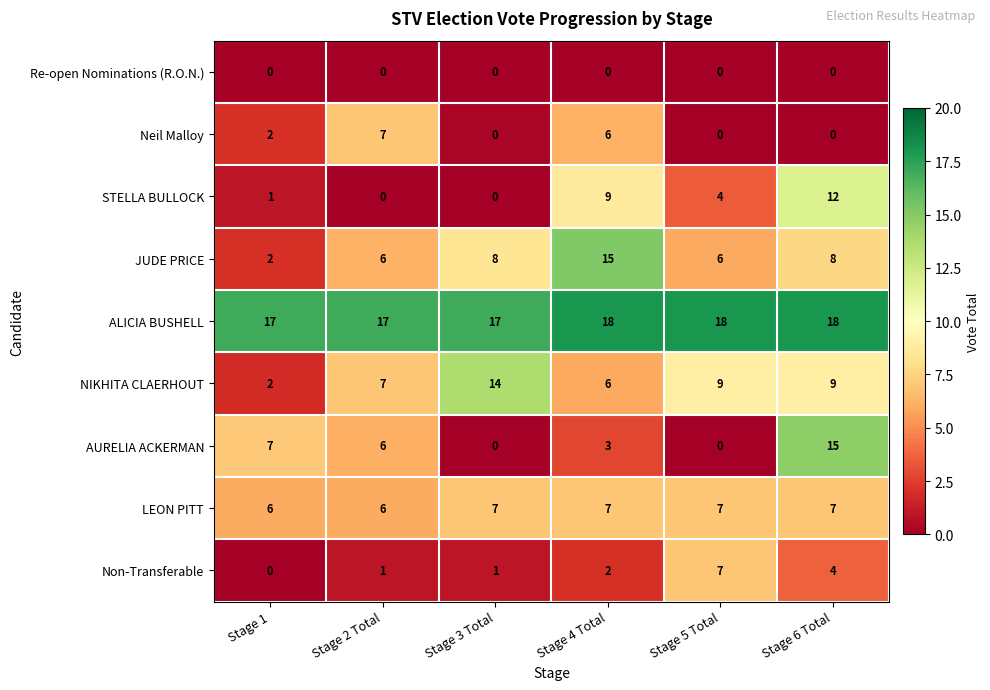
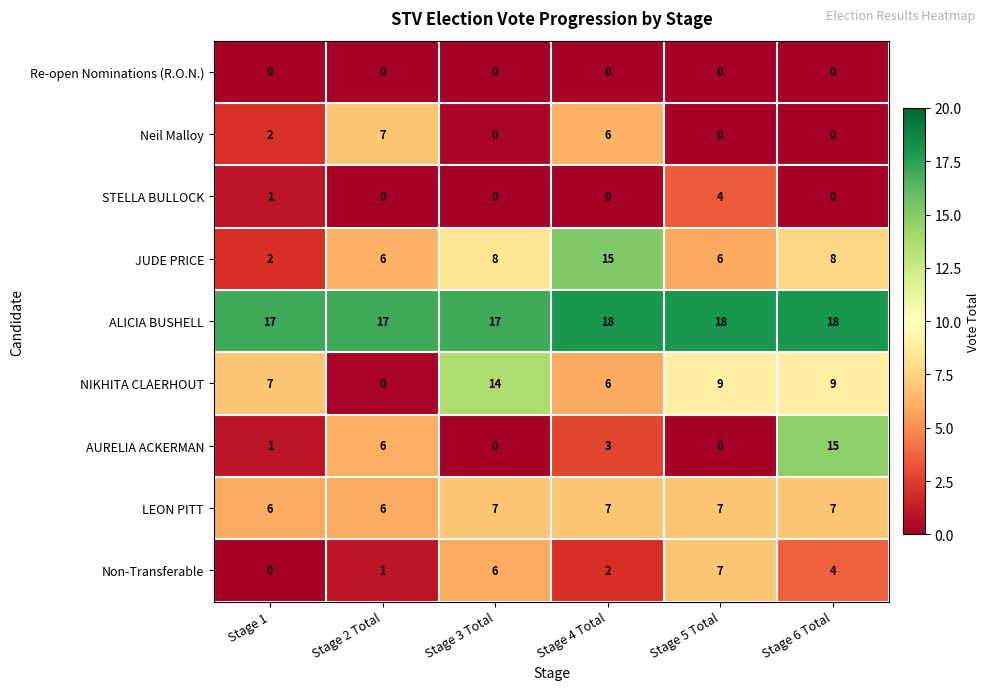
STELLA BULLOCK, Stage 4 Total: 9 -> 0
STELLA BULLOCK, Stage 6 Total: 12 -> 0
NIKHITA CLAERHOUT, Stage 1: 2 -> 7
NIKHITA CLAERHOUT, Stage 2 Total: 7 -> 0
AURELIA ACKERMAN, Stage 1: 7 -> 1
Non-Transferable, Stage 3 Total: 1 -> 6
